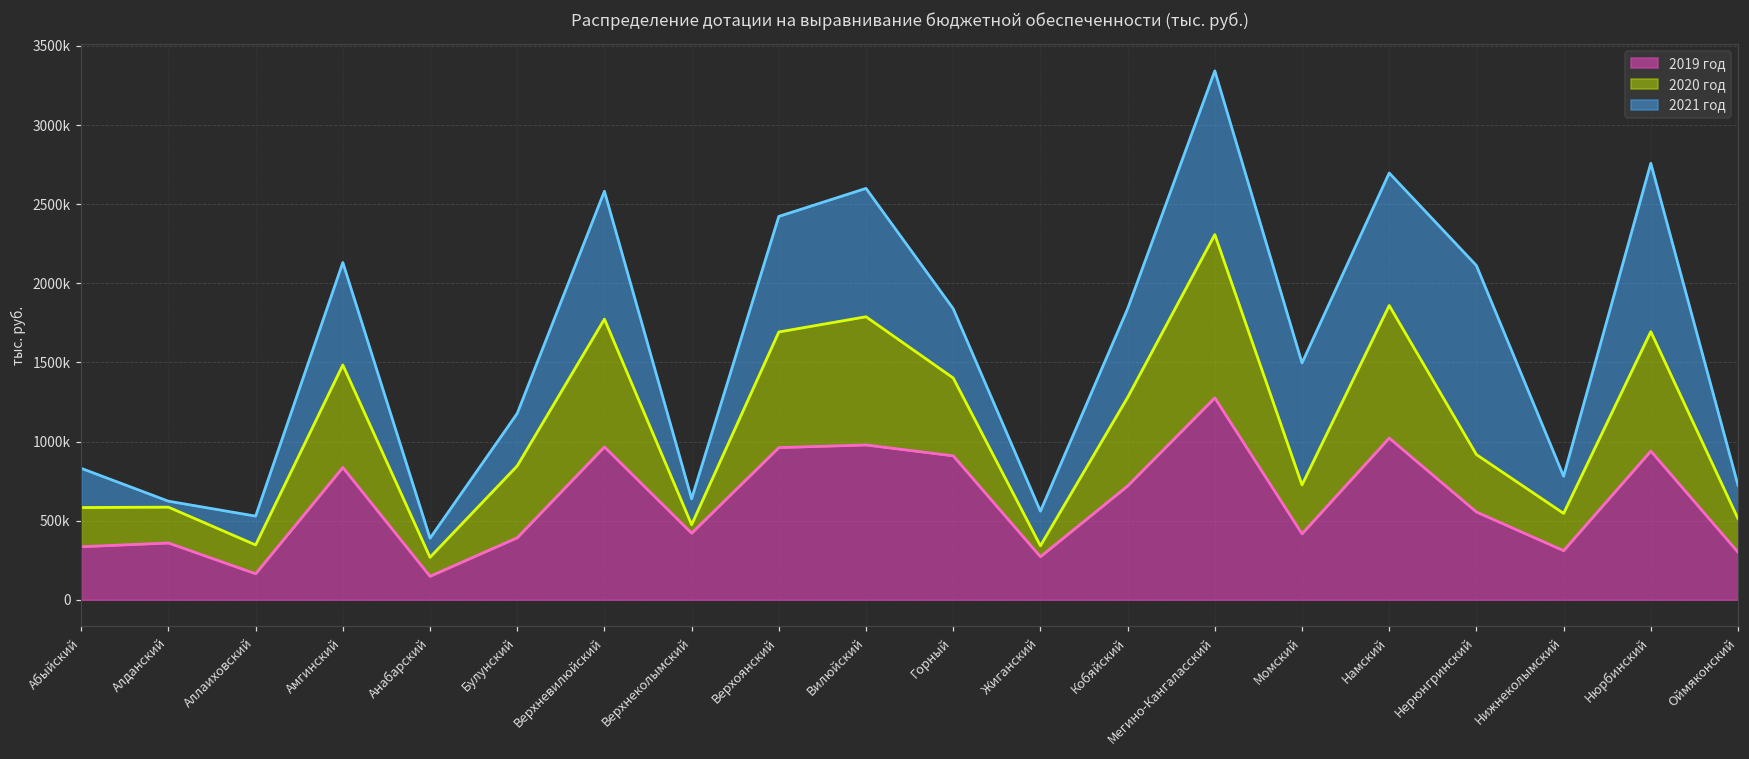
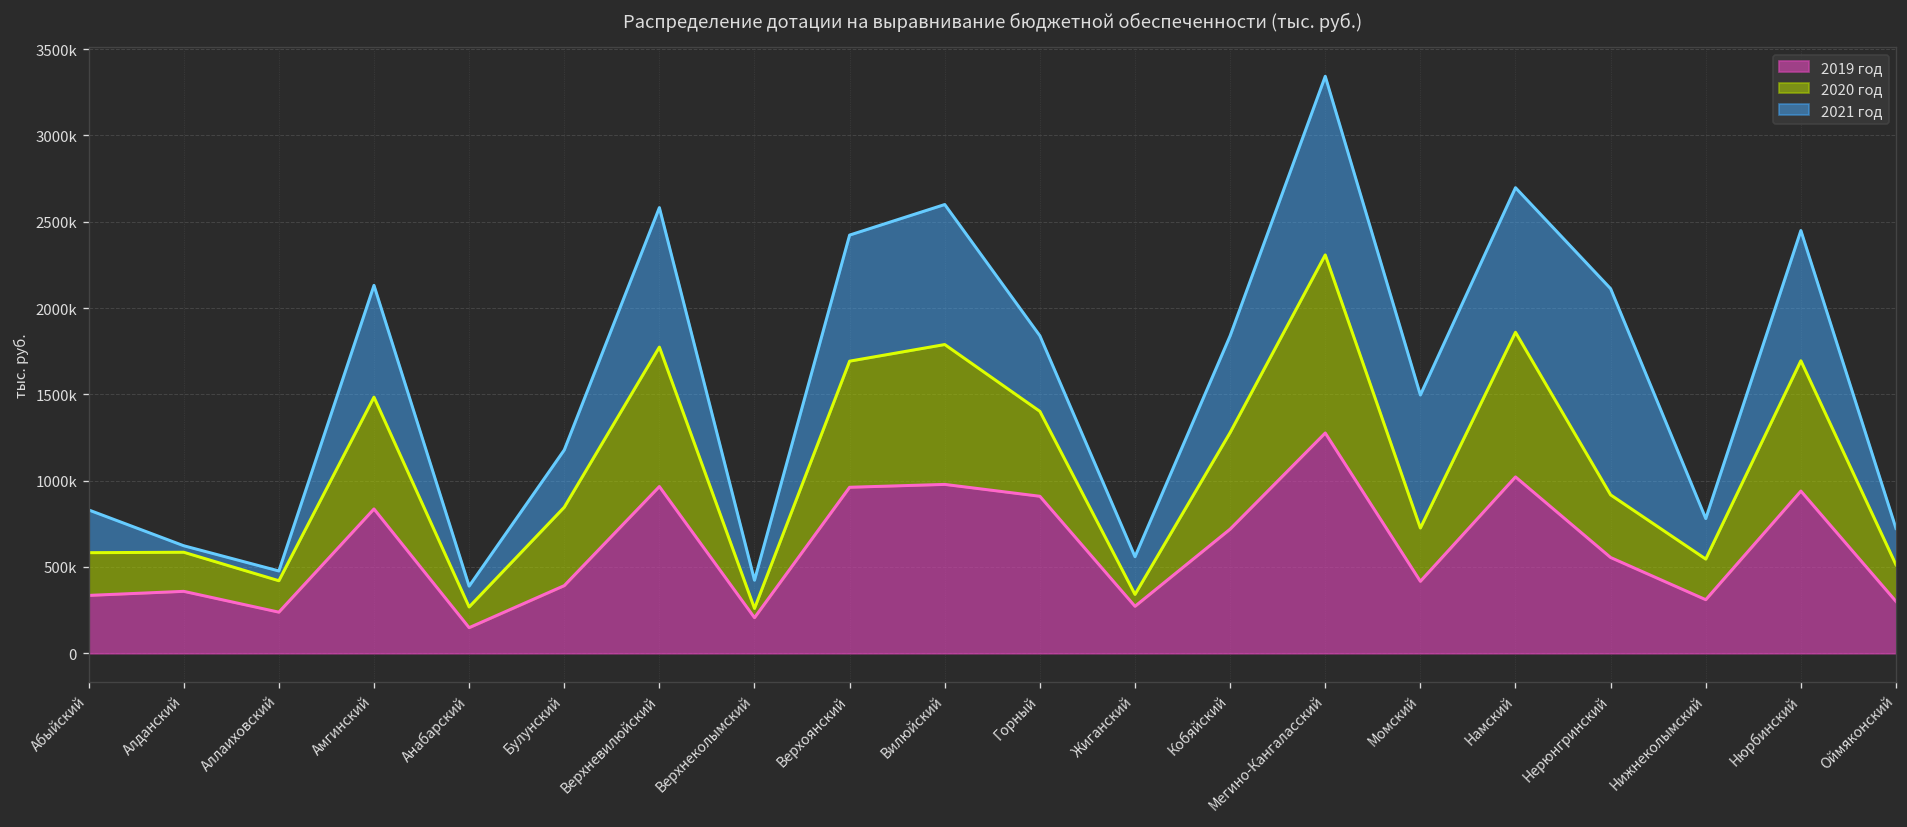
2019 год, Аллаиховский: 160000 -> 240000
2021 год, Аллаиховский: 180000 -> 60000
2019 год, Верхнеколымский: 420000 -> 210000
2021 год, Нюрбинский: 1060000 -> 750000
